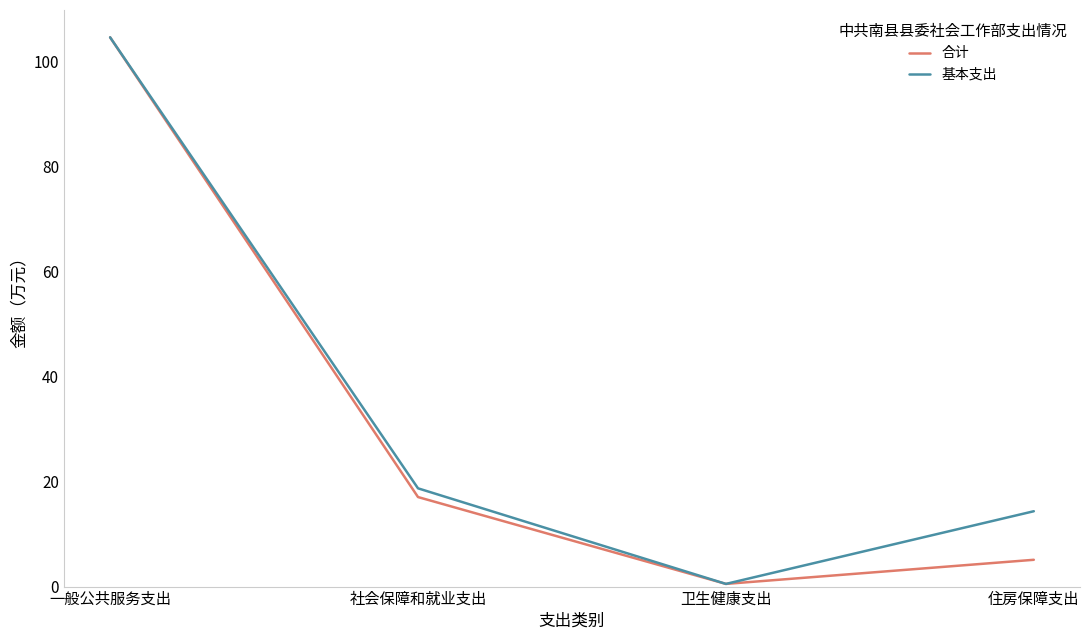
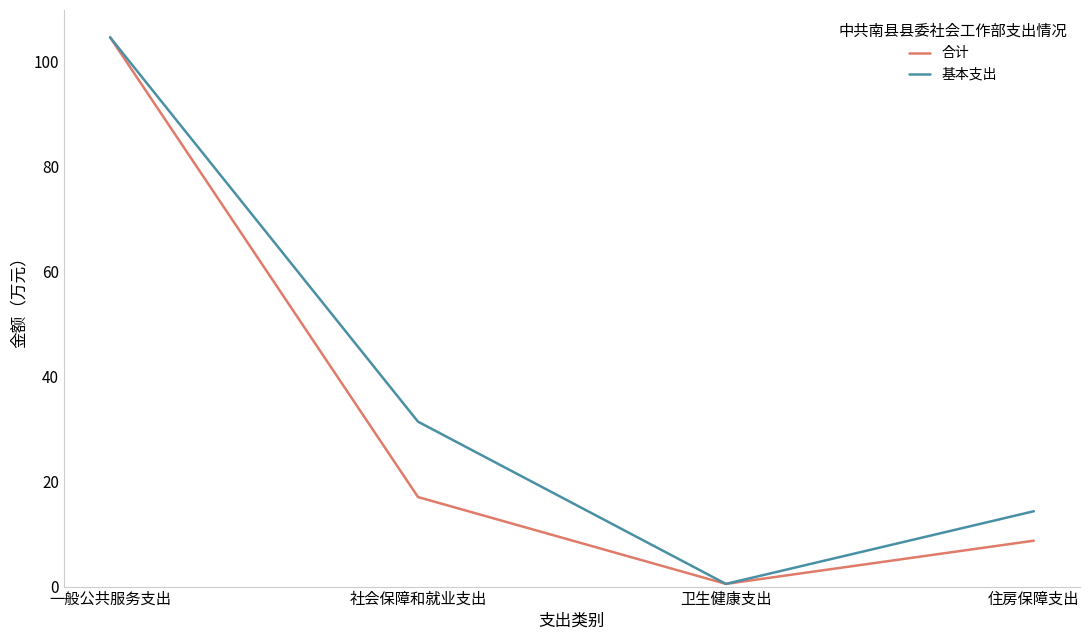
基本支出, 社会保障和就业支出: 19 -> 31
合计, 住房保障支出: 5 -> 9
